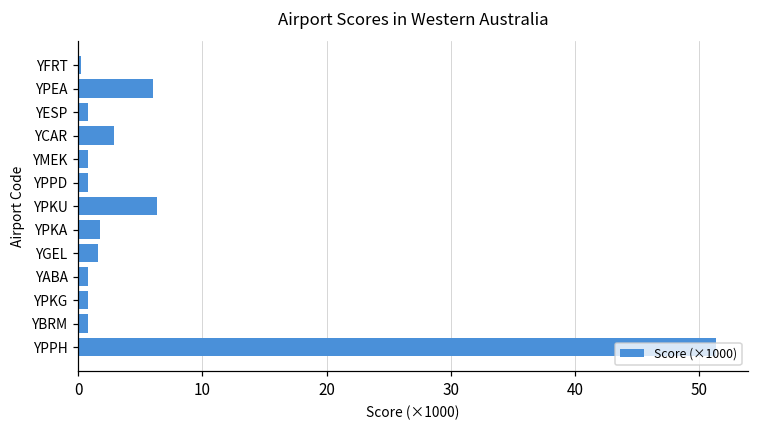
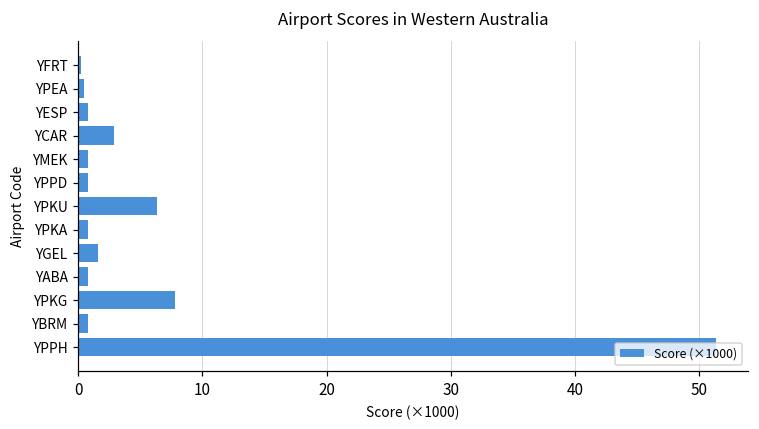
YPEA: 6.0 -> 0.5
YPKA: 1.8 -> 0.8
YPKG: 0.8 -> 7.8
